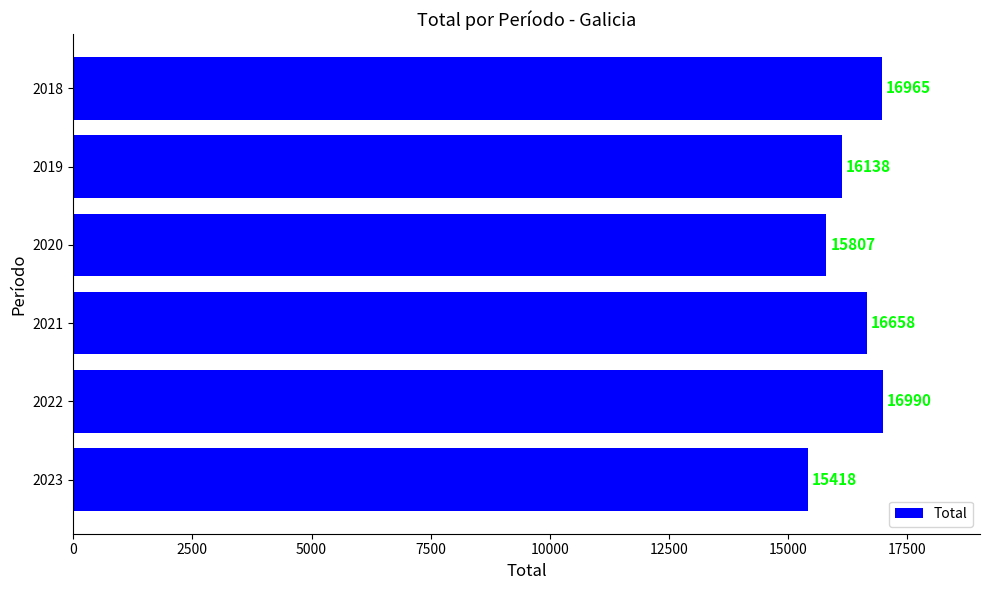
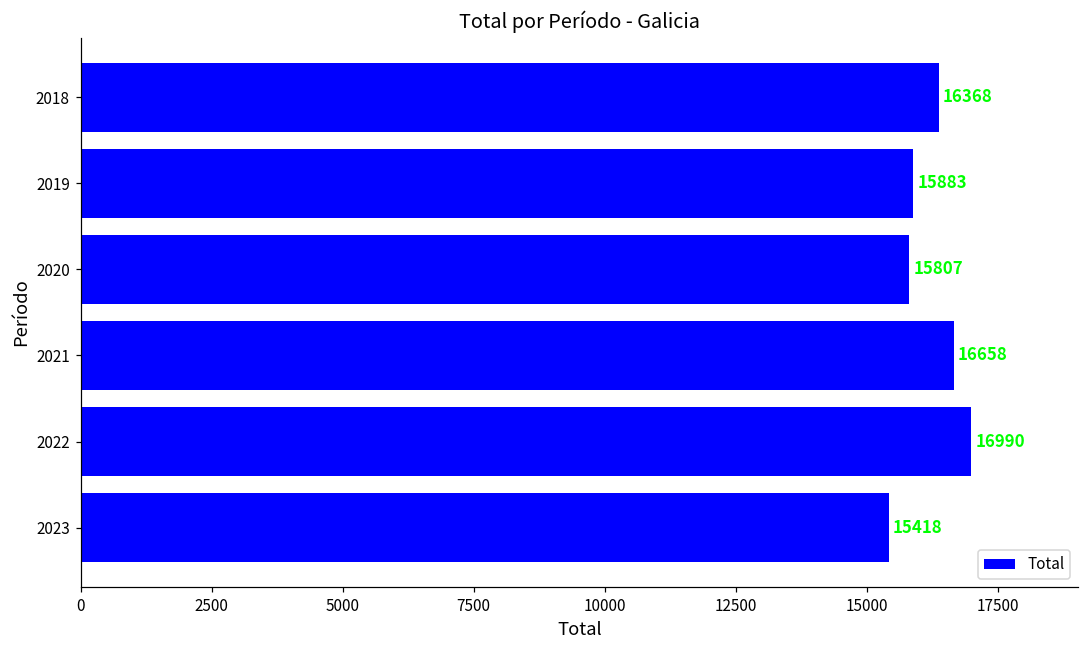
2018: 16965 -> 16368
2019: 16138 -> 15883
